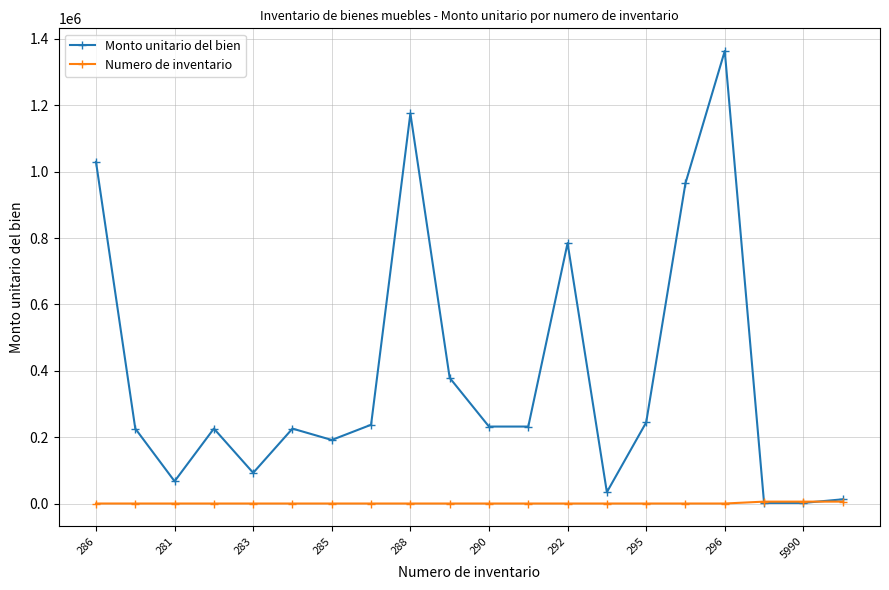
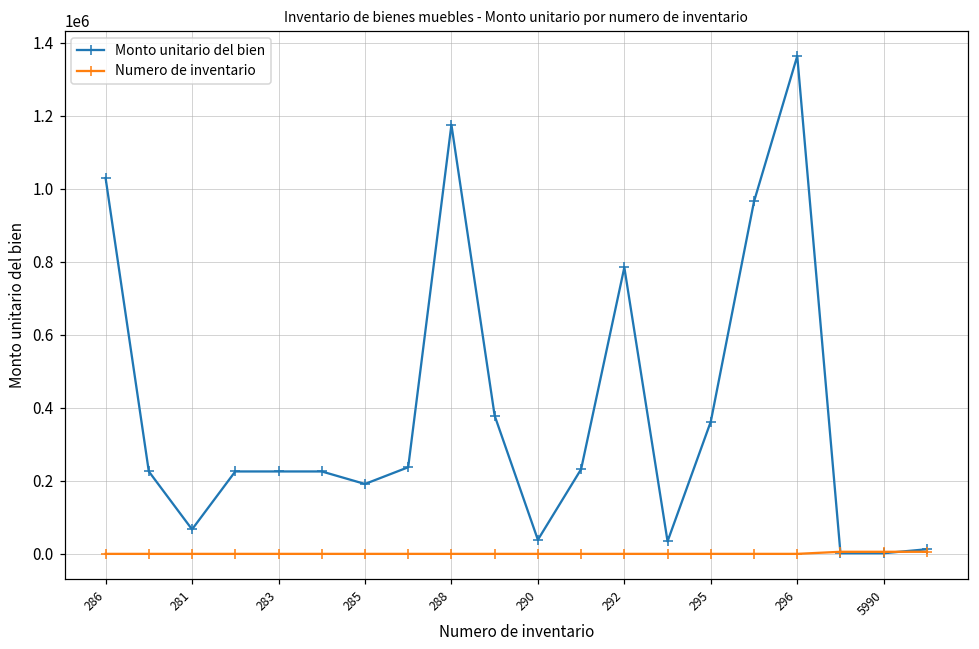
Monto unitario del bien, 283: 90000 -> 230000
Monto unitario del bien, 290: 230000 -> 40000
Monto unitario del bien, 295: 240000 -> 360000
